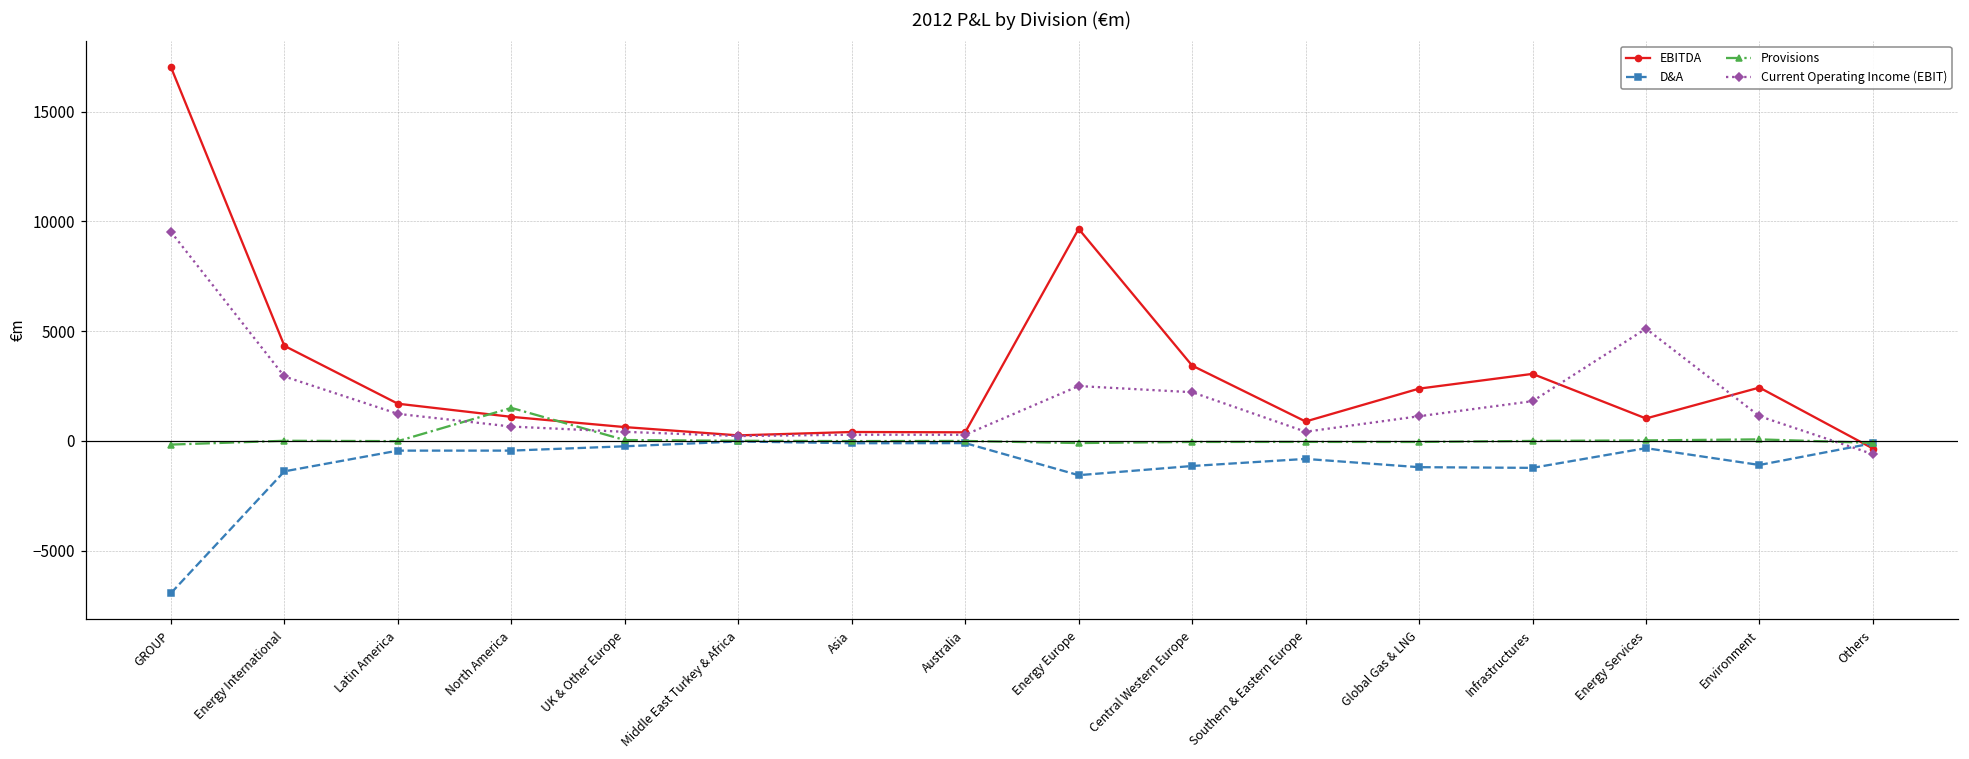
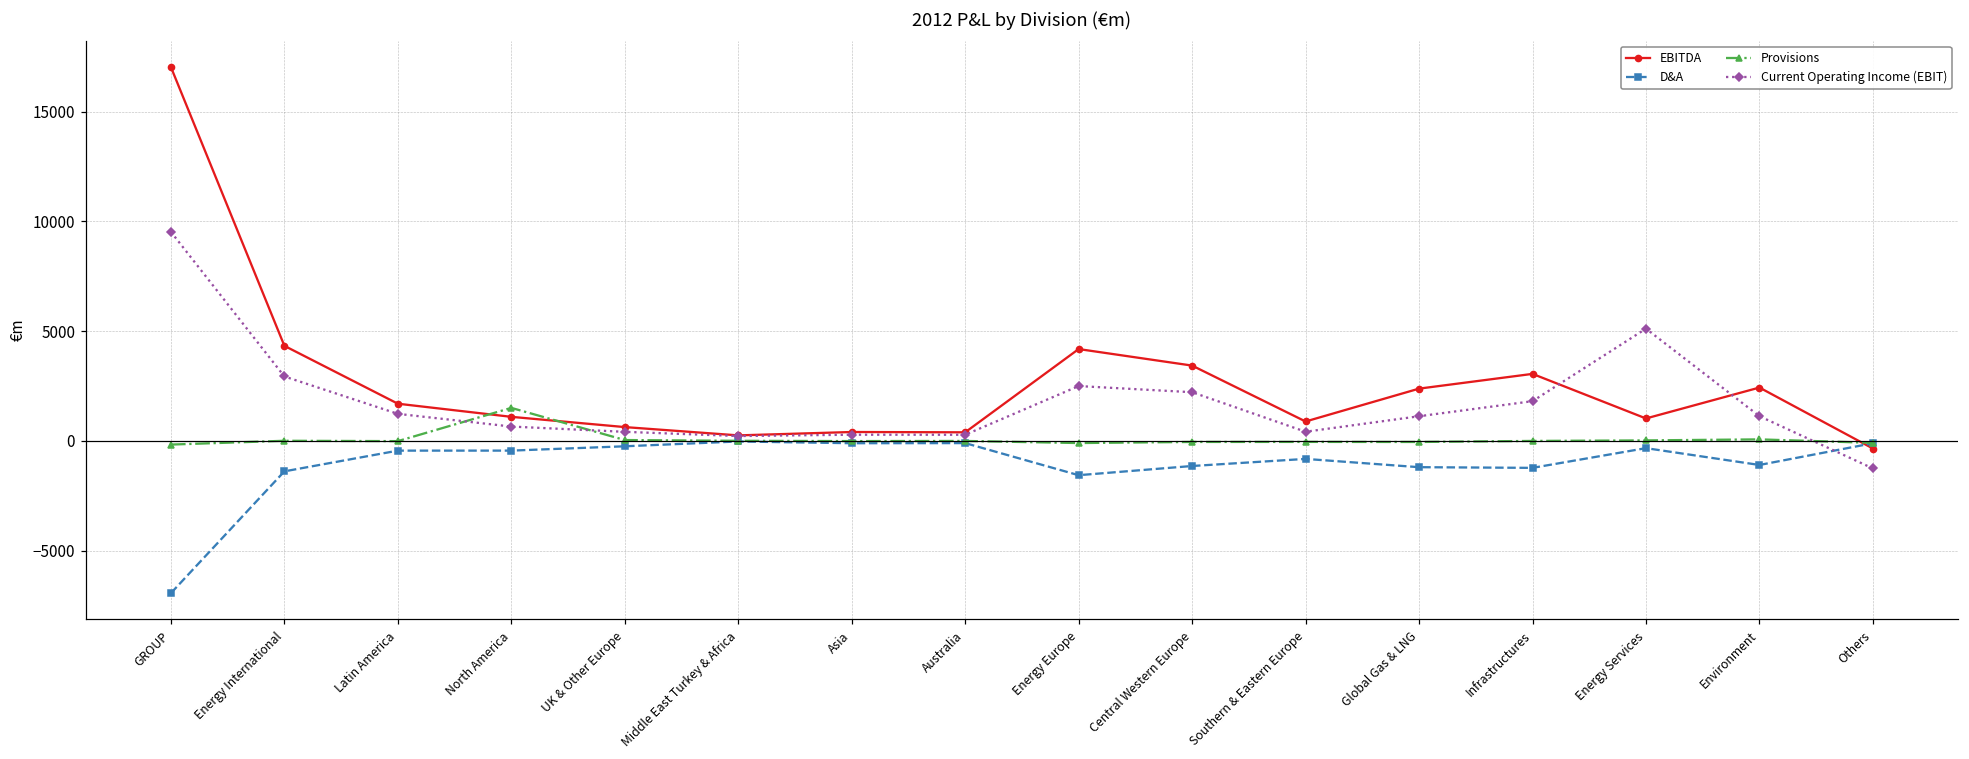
EBITDA, Energy Europe: 9700 -> 4200
Current Operating Income (EBIT), Others: -600 -> -1300
